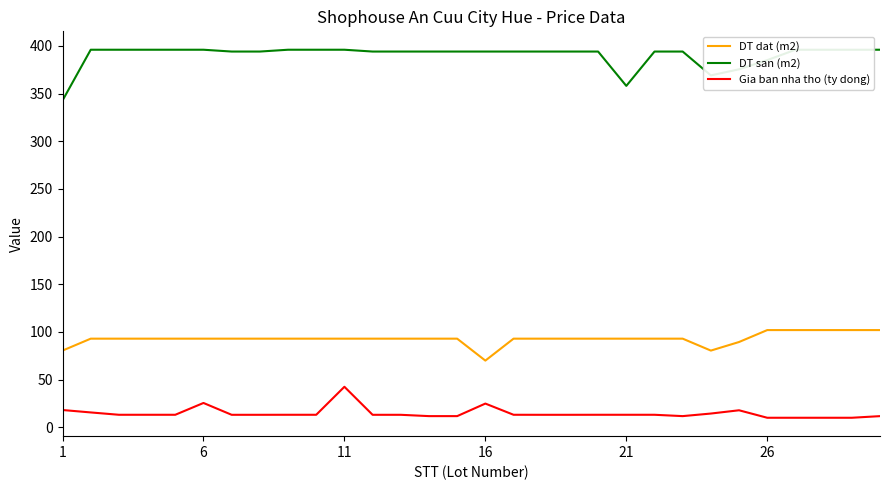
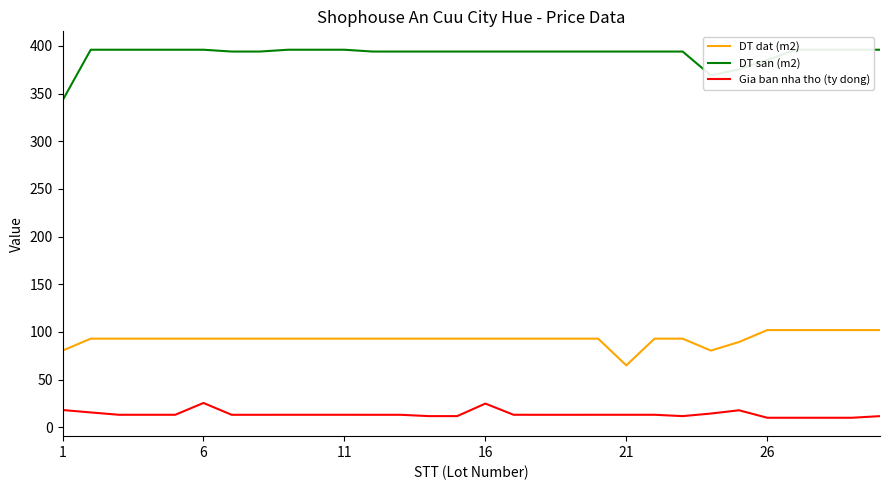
Gia ban nha tho (ty dong), 11: 40 -> 10
DT dat (m2), 16: 70 -> 90
DT dat (m2), 21: 90 -> 70
DT san (m2), 21: 360 -> 390
